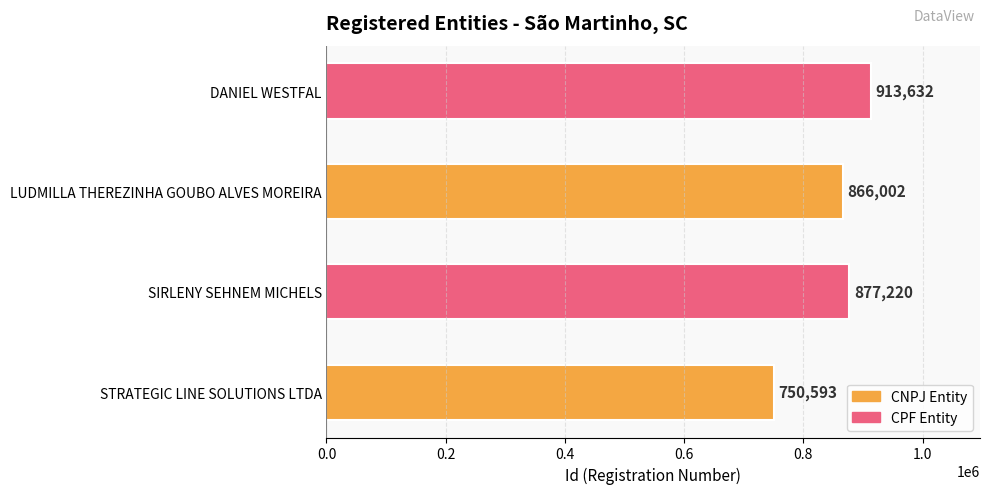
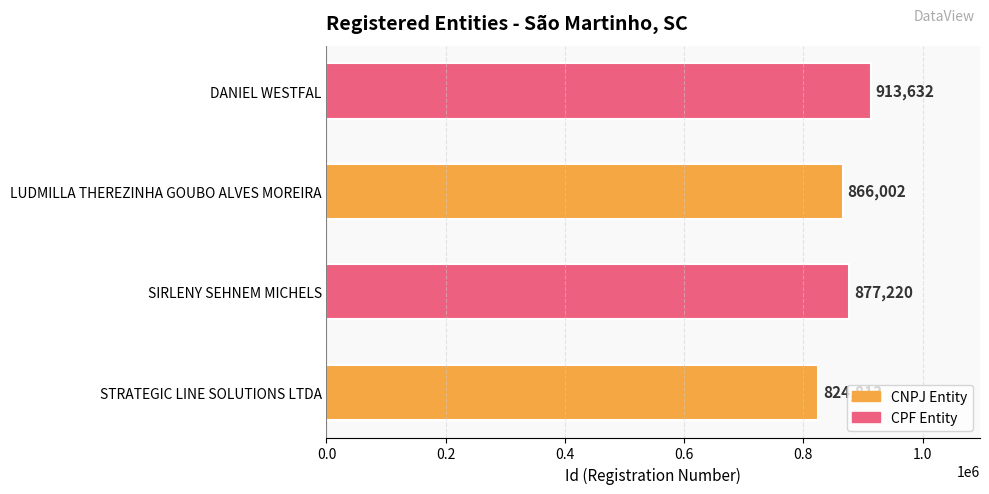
STRATEGIC LINE SOLUTIONS LTDA: 750000 -> 820000
